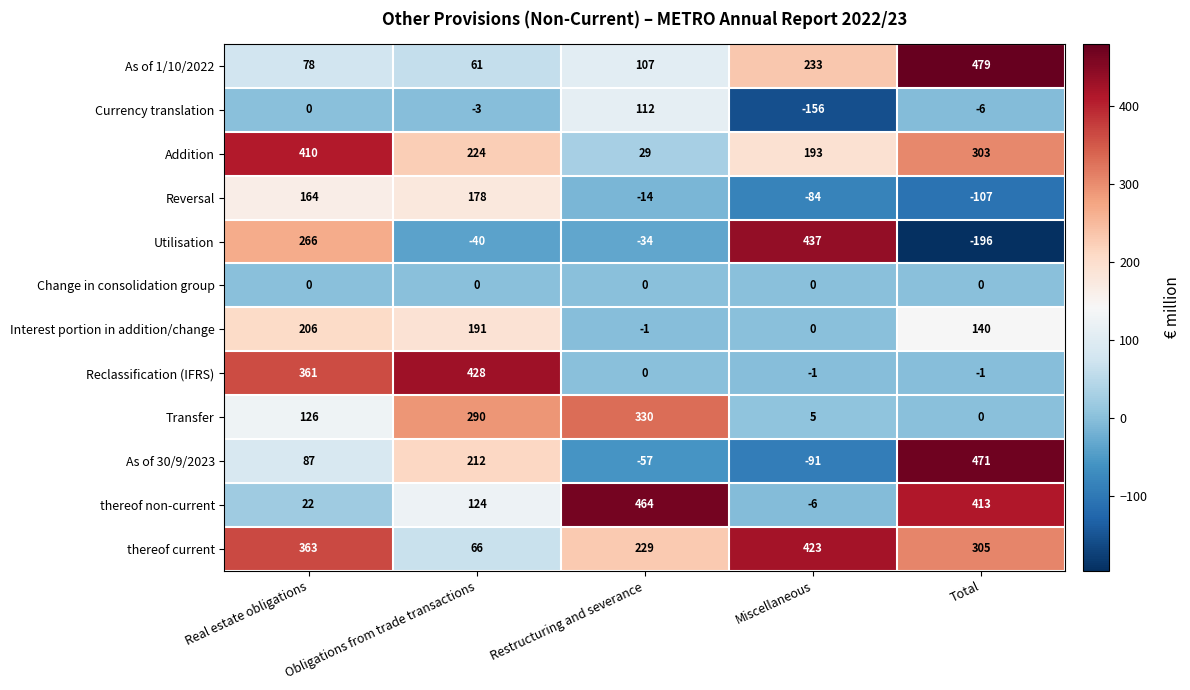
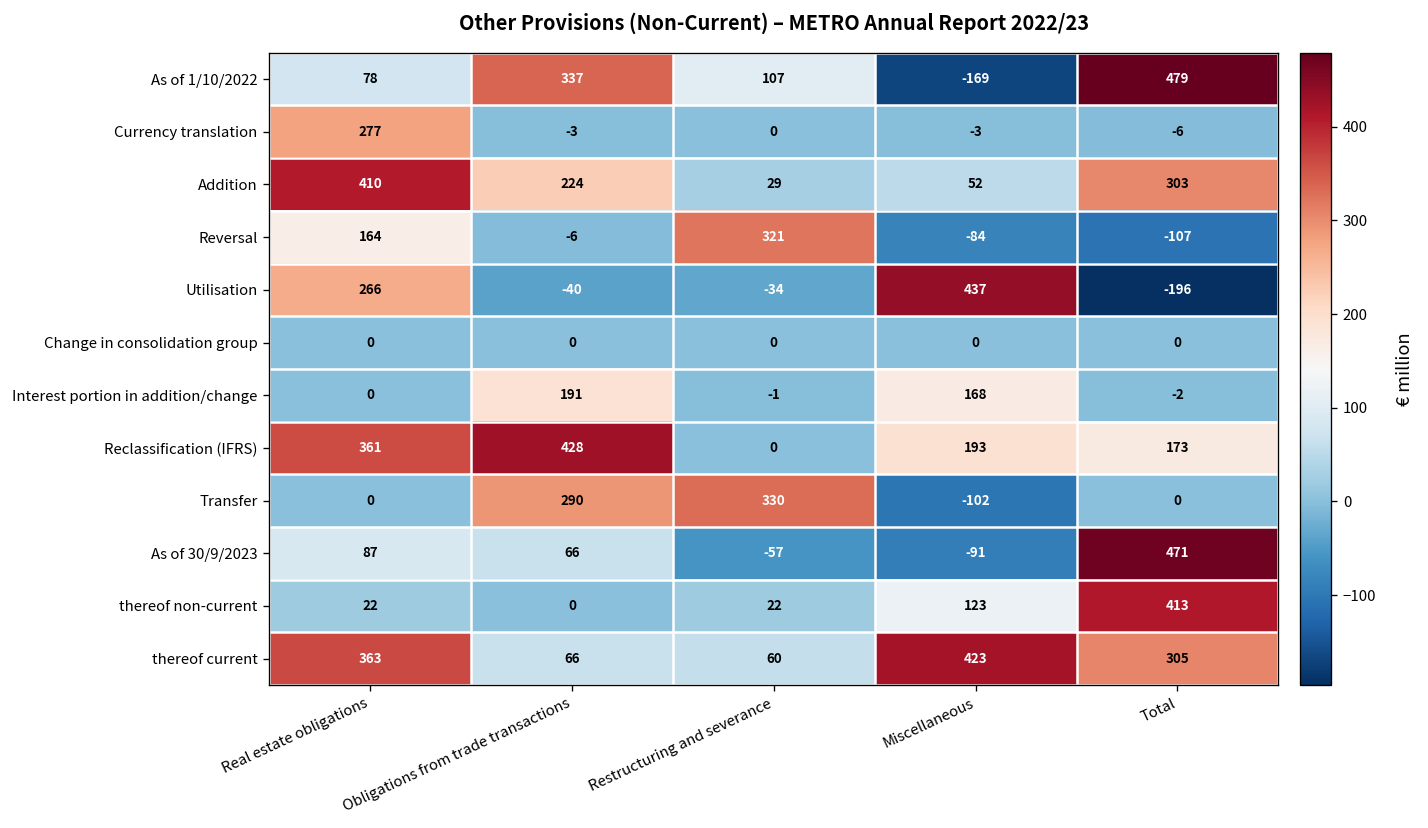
As of 1/10/2022, Obligations from trade transactions: 61 -> 337
As of 1/10/2022, Miscellaneous: 233 -> -169
Currency translation, Real estate obligations: 0 -> 277
Currency translation, Restructuring and severance: 112 -> 0
Currency translation, Miscellaneous: -156 -> -3
Addition, Miscellaneous: 193 -> 52
Reversal, Obligations from trade transactions: 178 -> -6
Reversal, Restructuring and severance: -14 -> 321
Interest portion in addition/change, Real estate obligations: 206 -> 0
Interest portion in addition/change, Miscellaneous: 0 -> 168
Interest portion in addition/change, Total: 140 -> -2
Reclassification (IFRS), Miscellaneous: -1 -> 193
Reclassification (IFRS), Total: -1 -> 173
Transfer, Real estate obligations: 126 -> 0
Transfer, Miscellaneous: 5 -> -102
As of 30/9/2023, Obligations from trade transactions: 212 -> 66
thereof non-current, Obligations from trade transactions: 124 -> 0
thereof non-current, Restructuring and severance: 464 -> 22
thereof non-current, Miscellaneous: -6 -> 123
thereof current, Restructuring and severance: 229 -> 60
